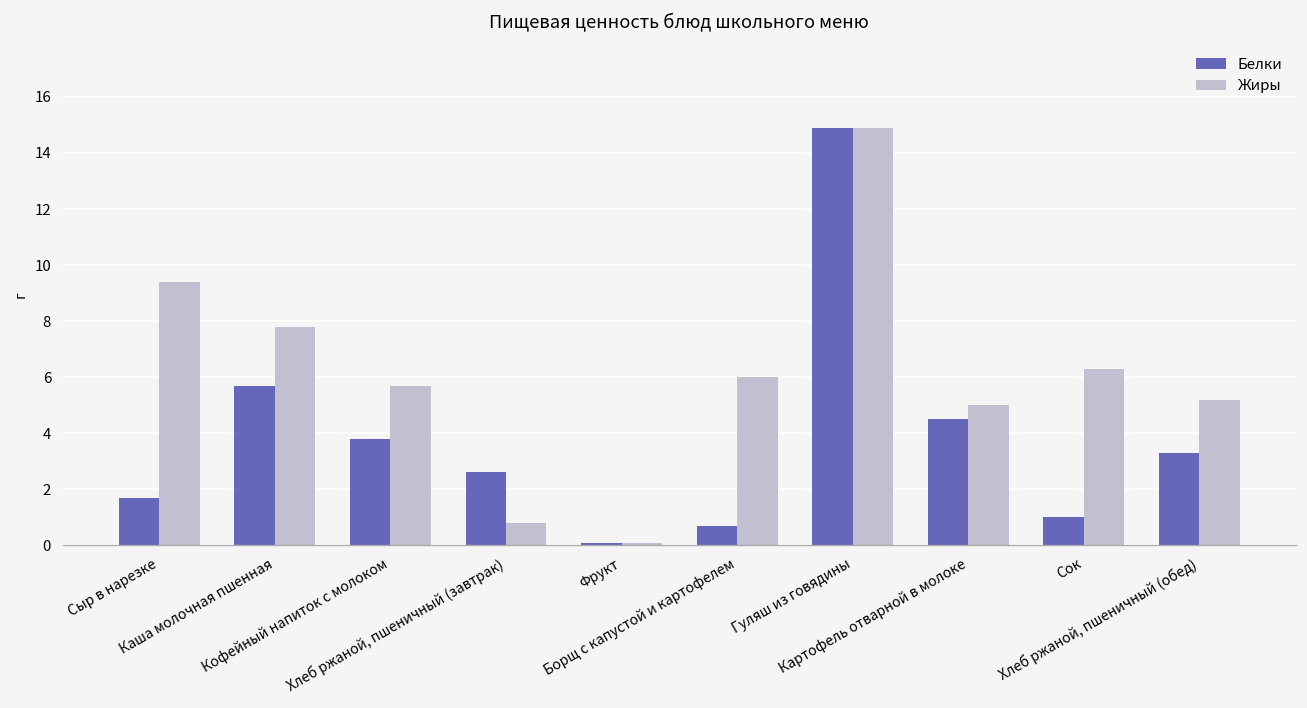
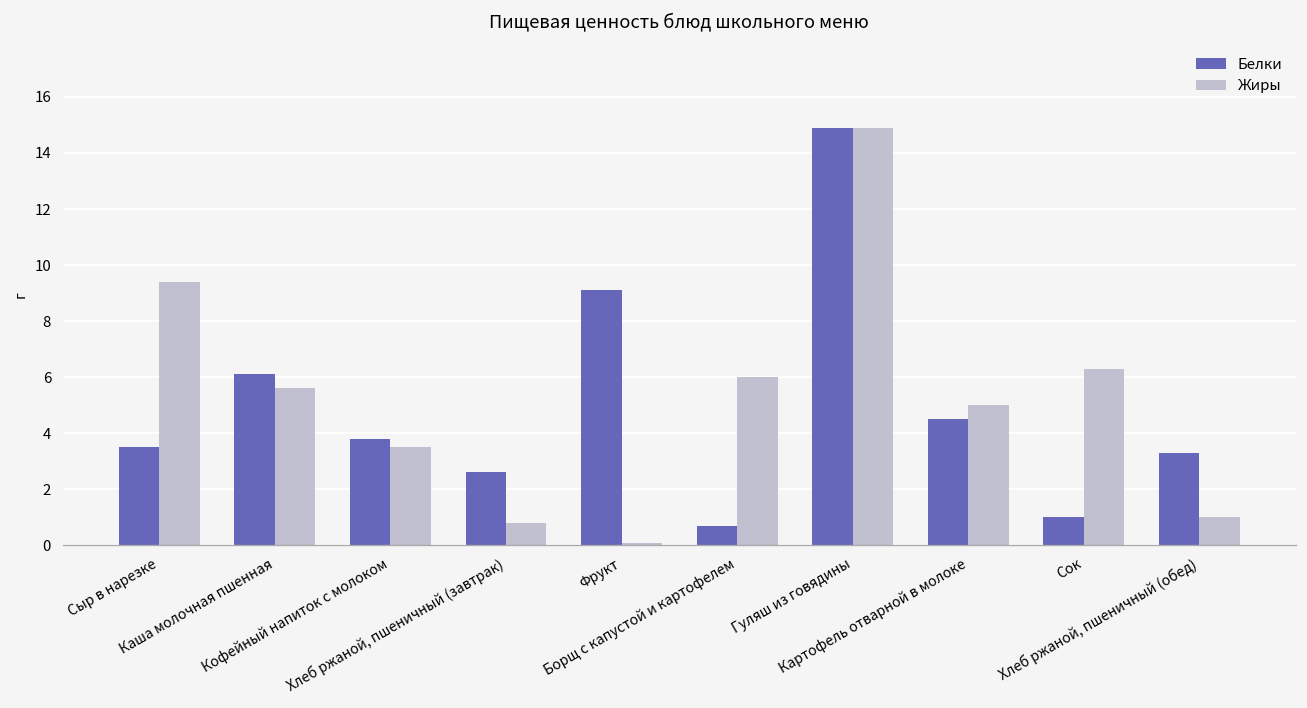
Белки, Сыр в нарезке: 1.7 -> 3.5
Белки, Каша молочная пшенная: 5.7 -> 6.1
Жиры, Каша молочная пшенная: 7.8 -> 5.6
Жиры, Кофейный напиток с молоком: 5.7 -> 3.5
Белки, Фрукт: 0.1 -> 9.1
Жиры, Хлеб ржаной, пшеничный (обед): 5.2 -> 1.0
